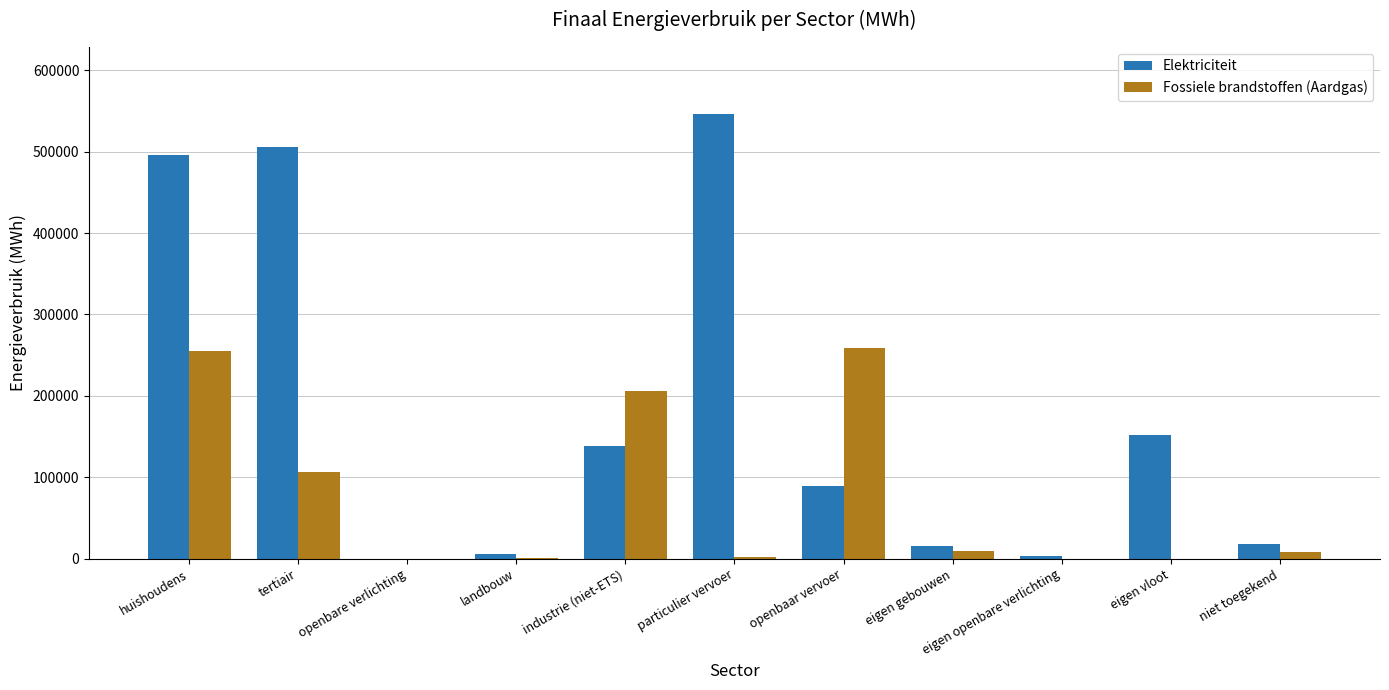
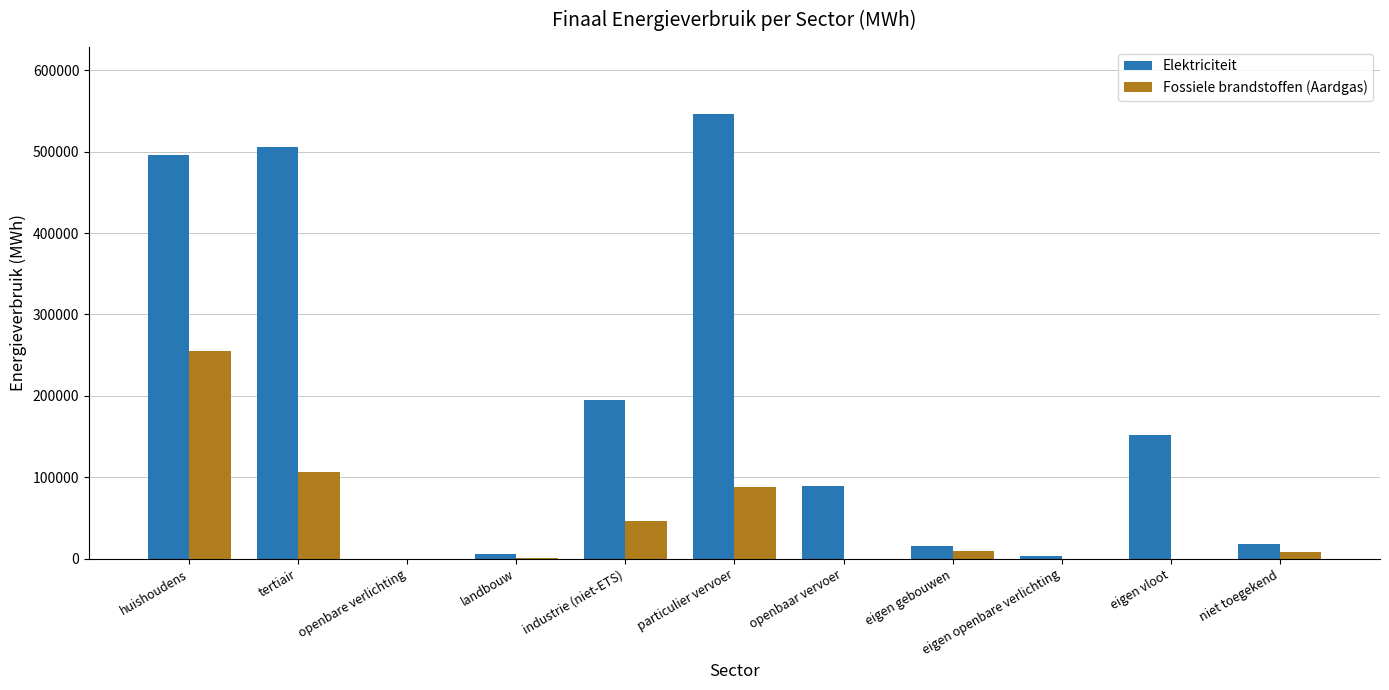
Elektriciteit, industrie (niet-ETS): 140000 -> 200000
Fossiele brandstoffen (Aardgas), industrie (niet-ETS): 210000 -> 50000
Fossiele brandstoffen (Aardgas), particulier vervoer: 0 -> 90000
Fossiele brandstoffen (Aardgas), openbaar vervoer: 260000 -> 0
